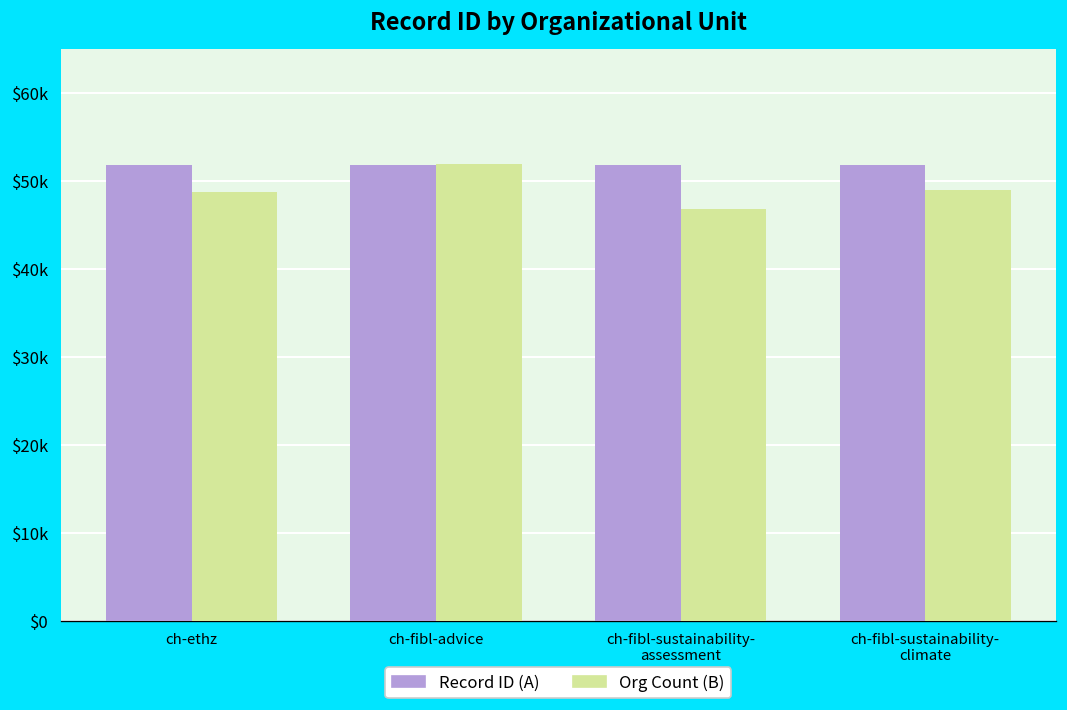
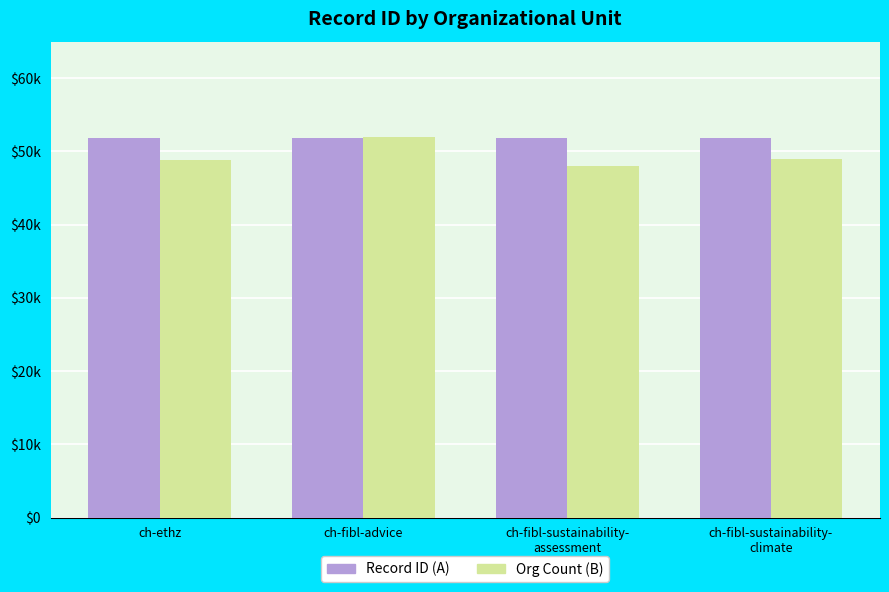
Org Count (B), ch-fibl-sustainability- assessment: $47000 -> $48000
